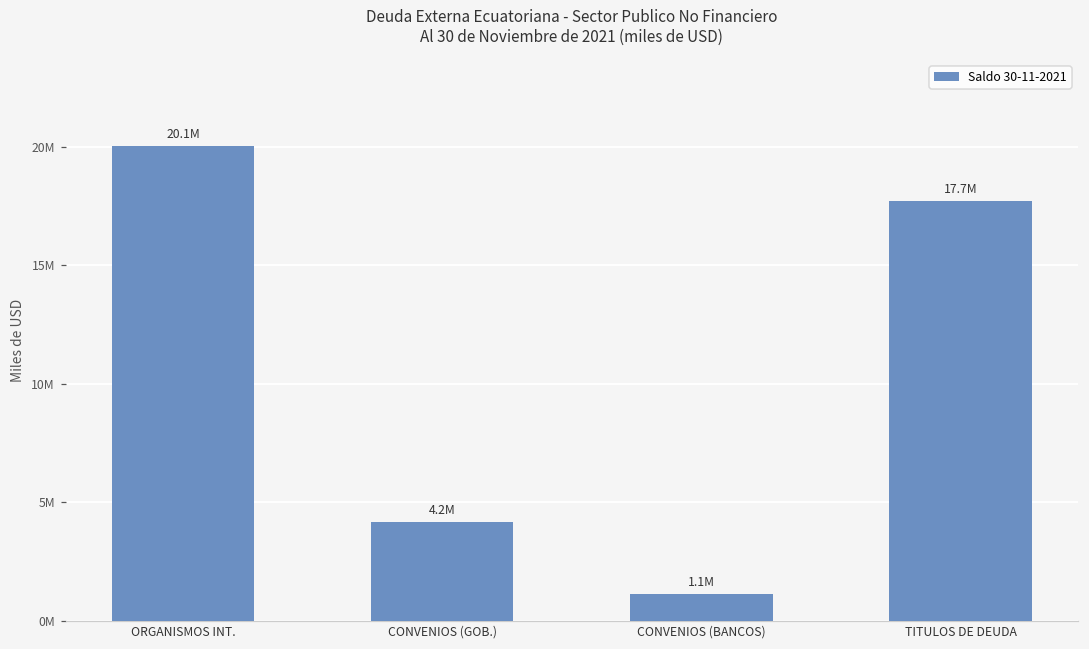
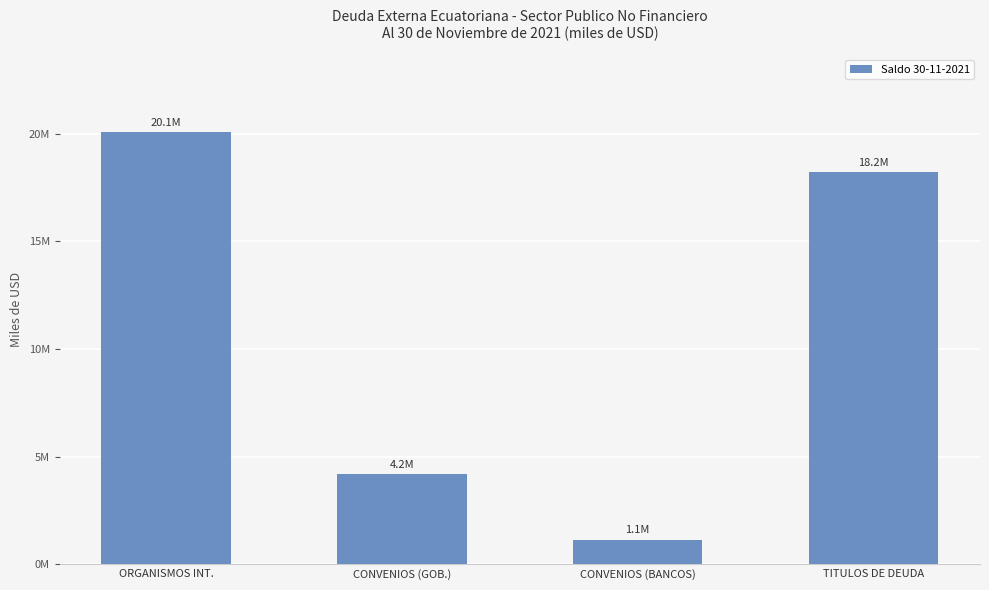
TITULOS DE DEUDA: 17.7M -> 18.2M
